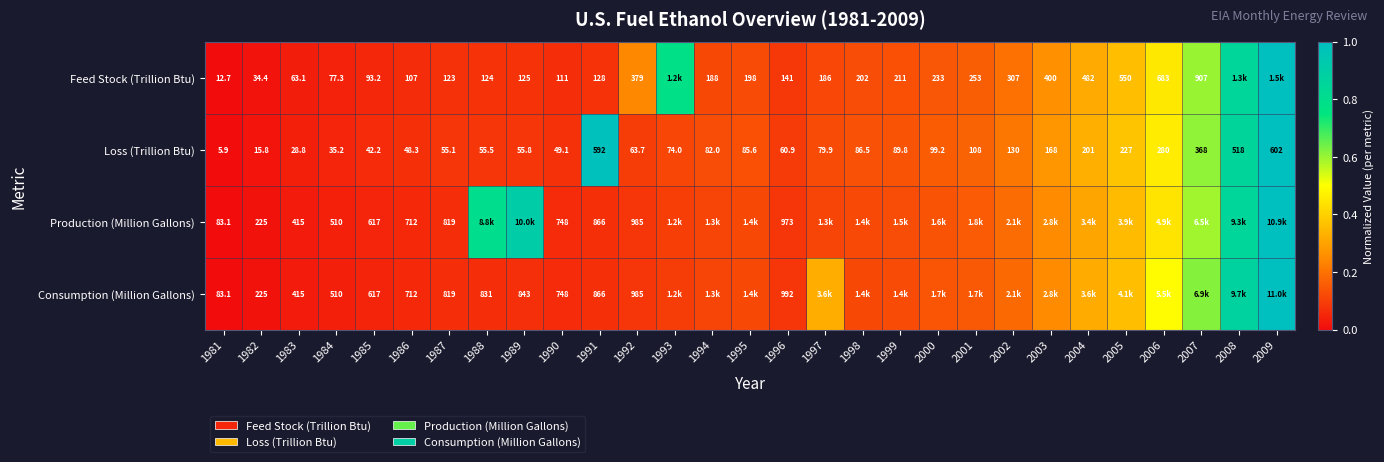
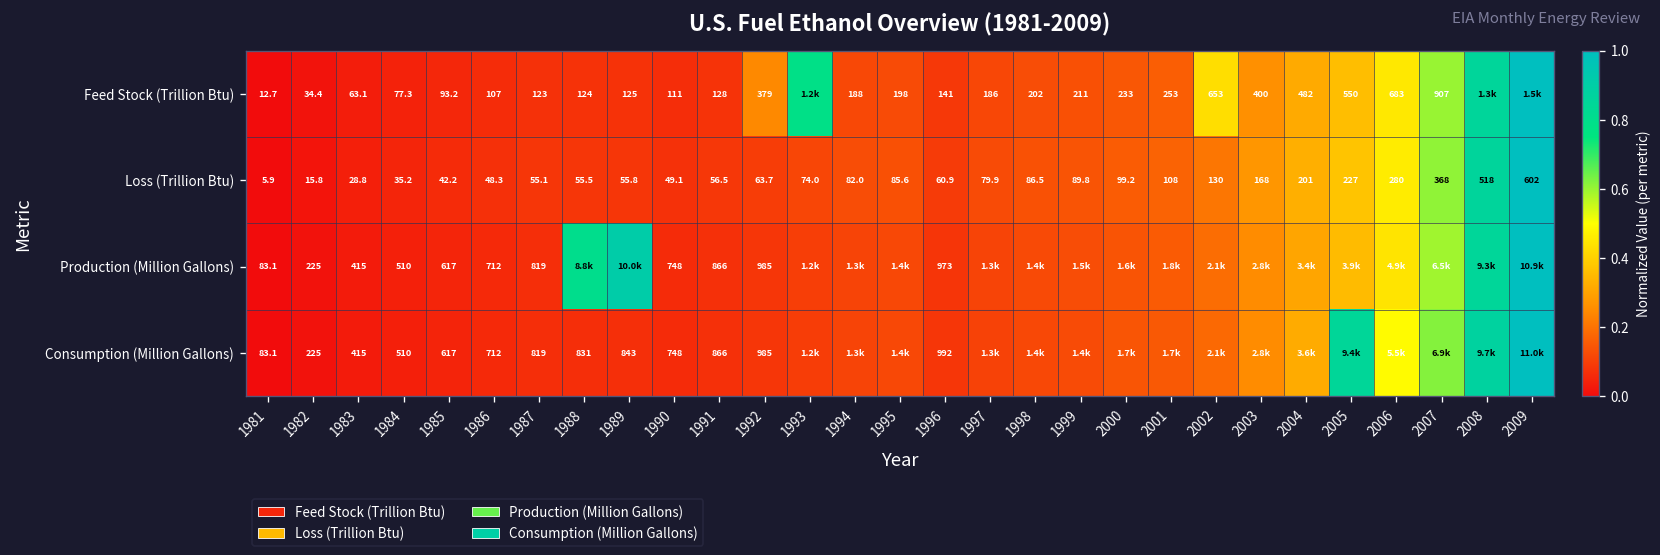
Feed Stock (Trillion Btu), 2002: 307 -> 653
Loss (Trillion Btu), 1991: 592 -> 56.5
Consumption (Million Gallons), 1997: 3.6k -> 1.3k
Consumption (Million Gallons), 2005: 4.1k -> 9.4k
